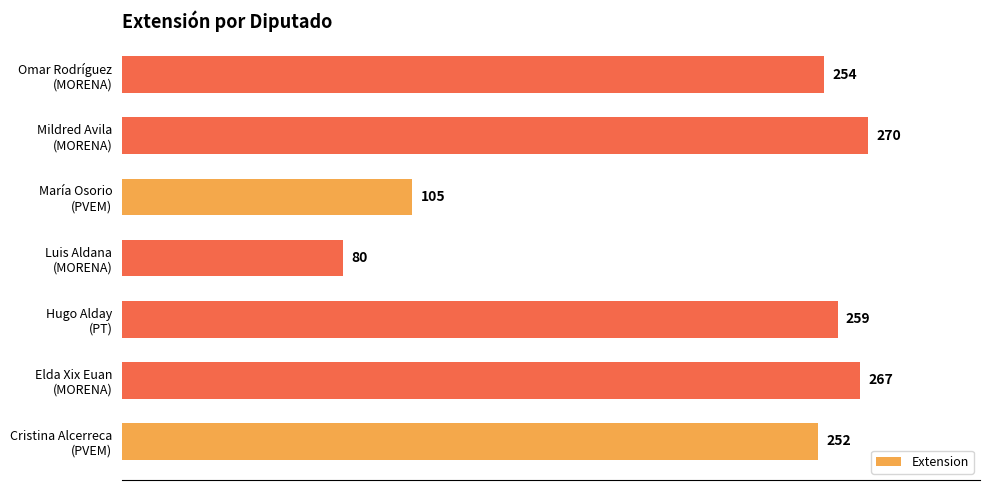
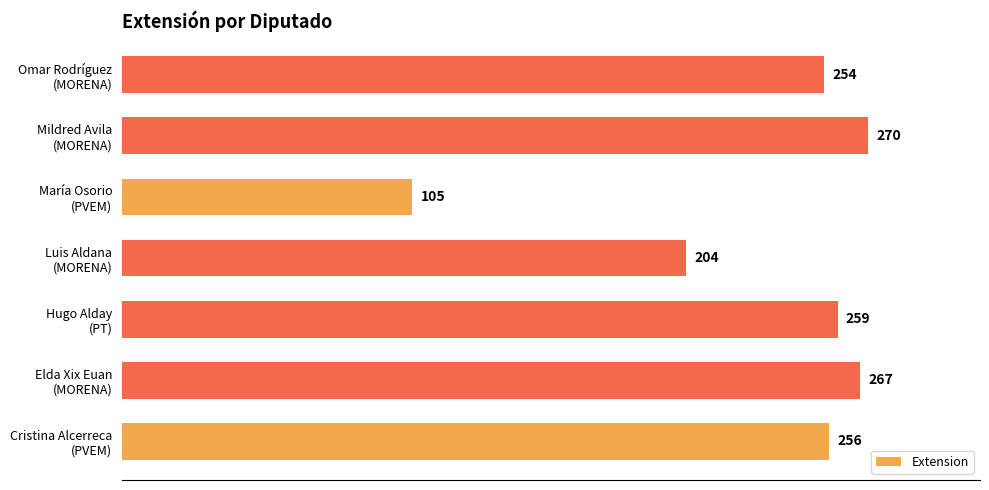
Luis Aldana (MORENA): 80 -> 204
Cristina Alcerreca (PVEM): 252 -> 256
